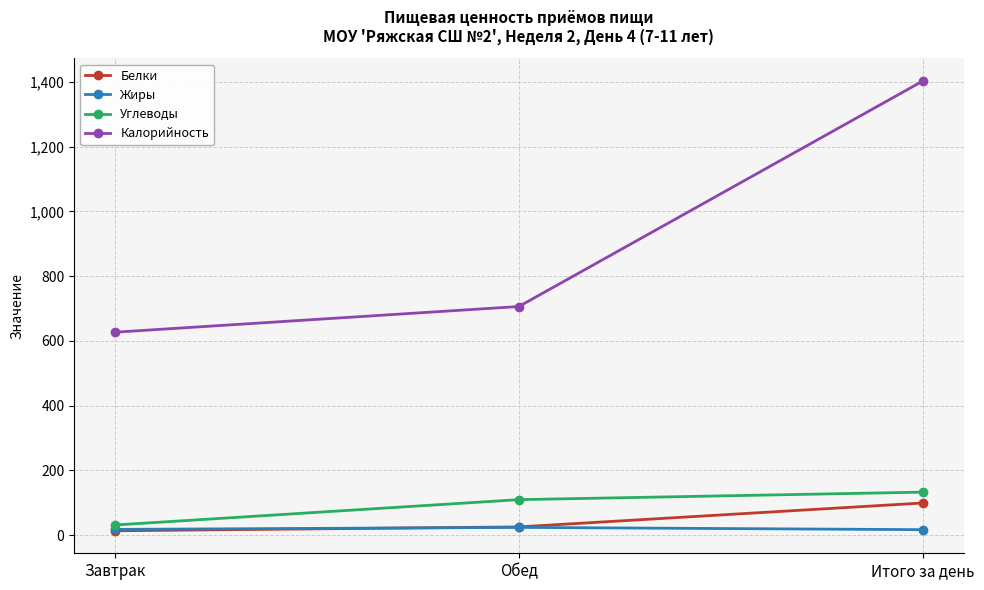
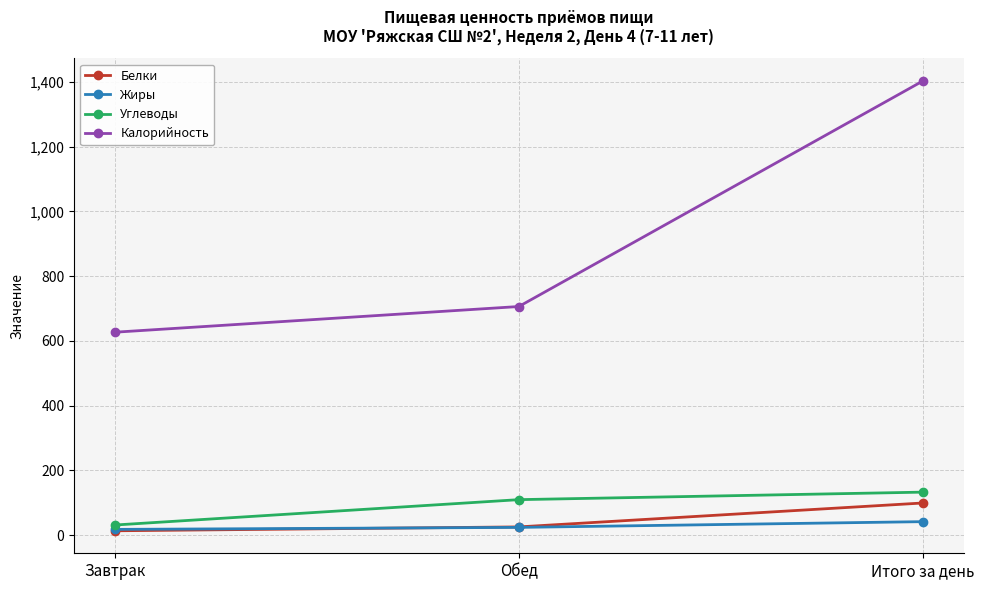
Жиры, Итого за день: 20 -> 40
